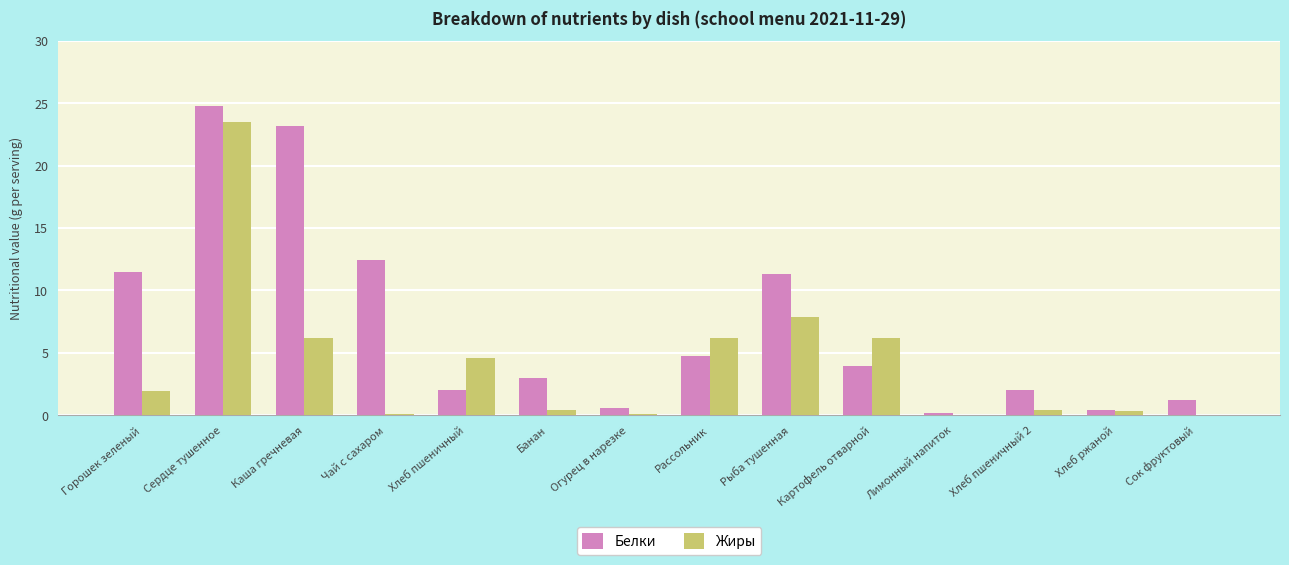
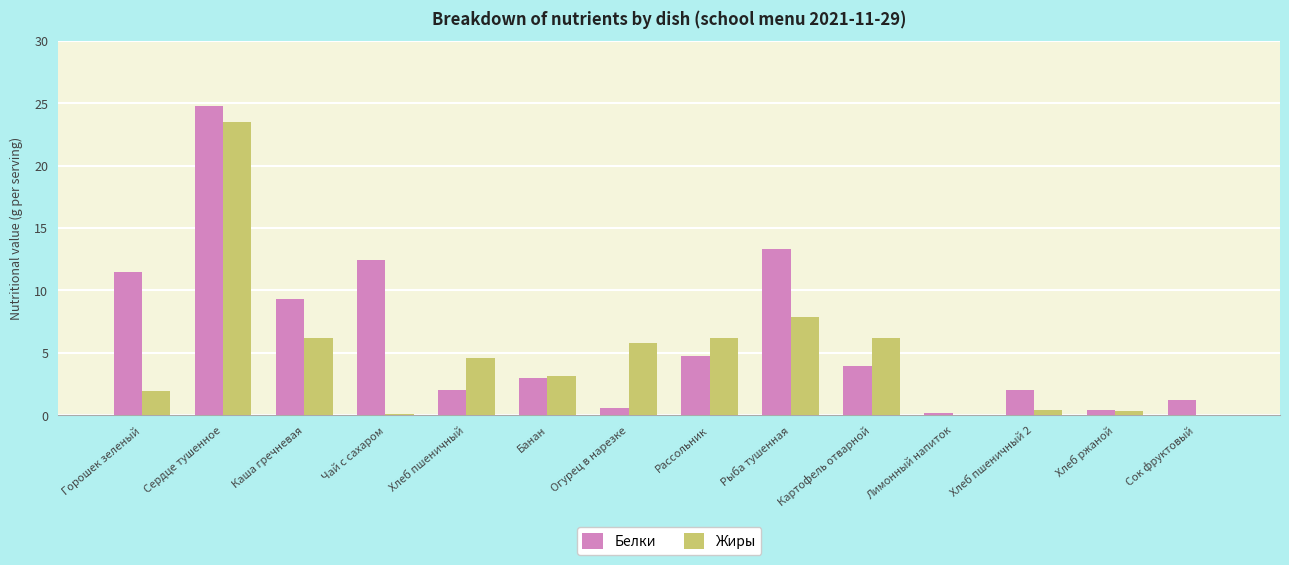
Белки, Каша гречневая: 23.1 -> 9.3
Жиры, Банан: 0.4 -> 3.1
Жиры, Огурец в нарезке: 0.1 -> 5.8
Белки, Рыба тушенная: 11.3 -> 13.3
